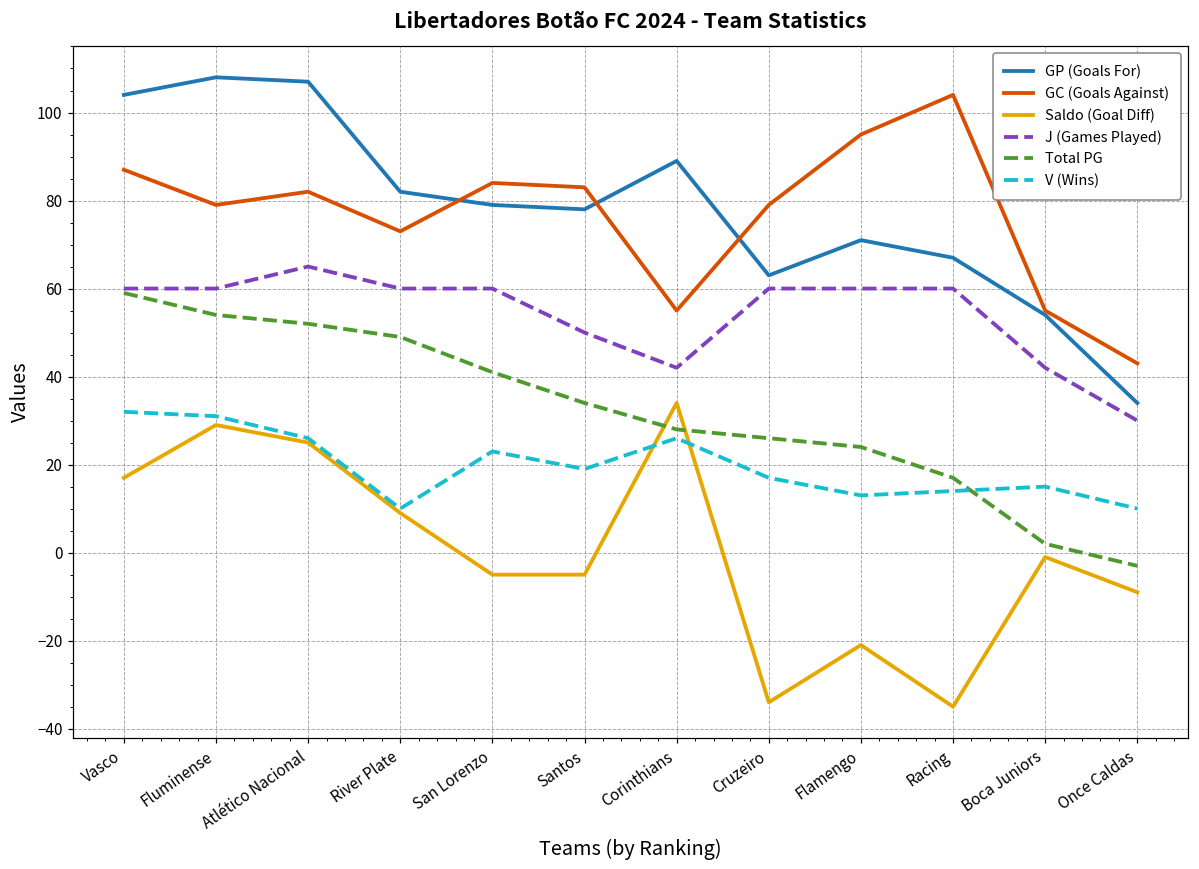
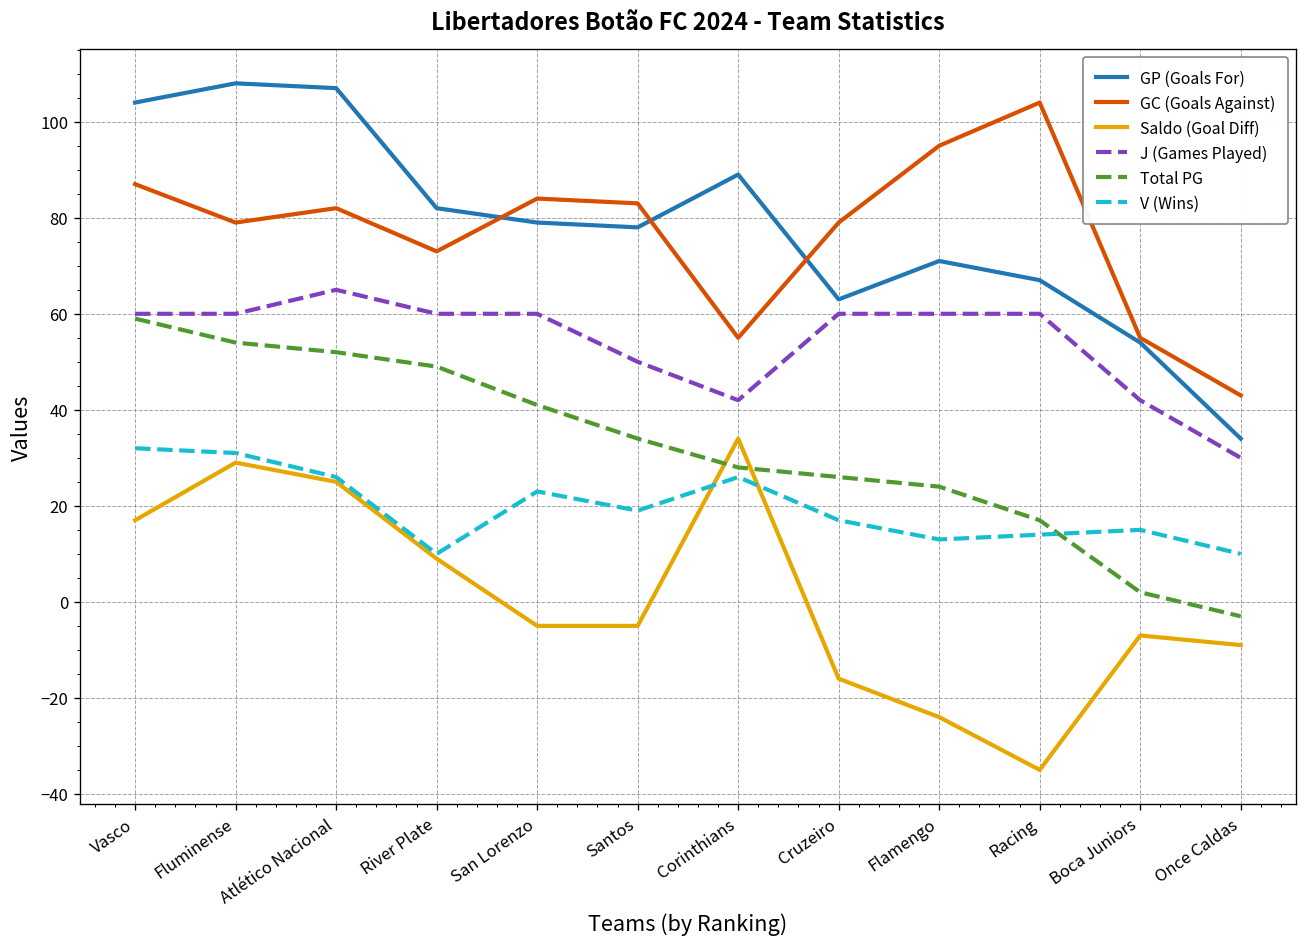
Saldo (Goal Diff), Cruzeiro: -34 -> -16
Saldo (Goal Diff), Flamengo: -21 -> -24
Saldo (Goal Diff), Boca Juniors: -1 -> -7
